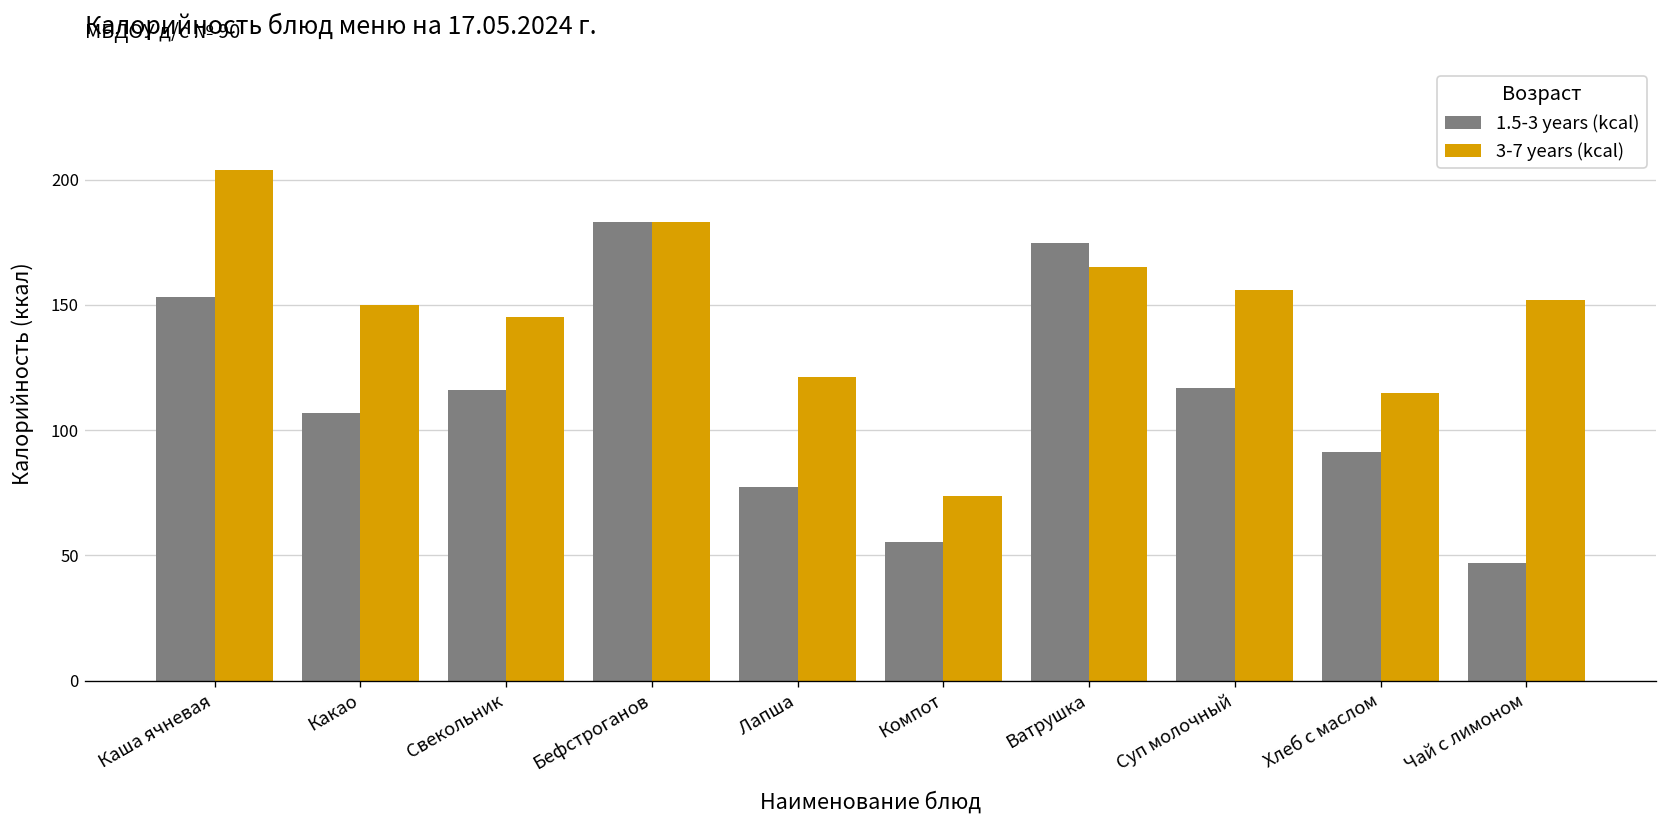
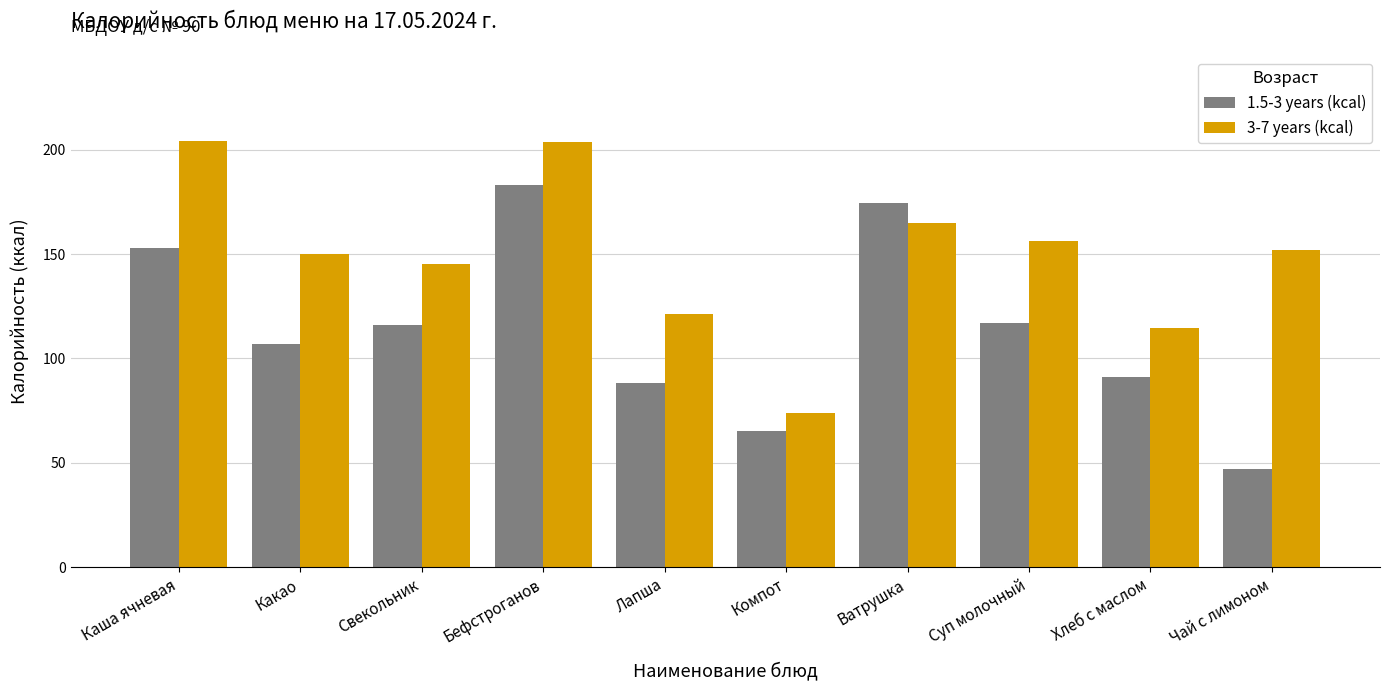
3-7 years (kcal), Бефстроганов: 183 -> 203
1.5-3 years (kcal), Лапша: 77 -> 88
1.5-3 years (kcal), Компот: 56 -> 65
